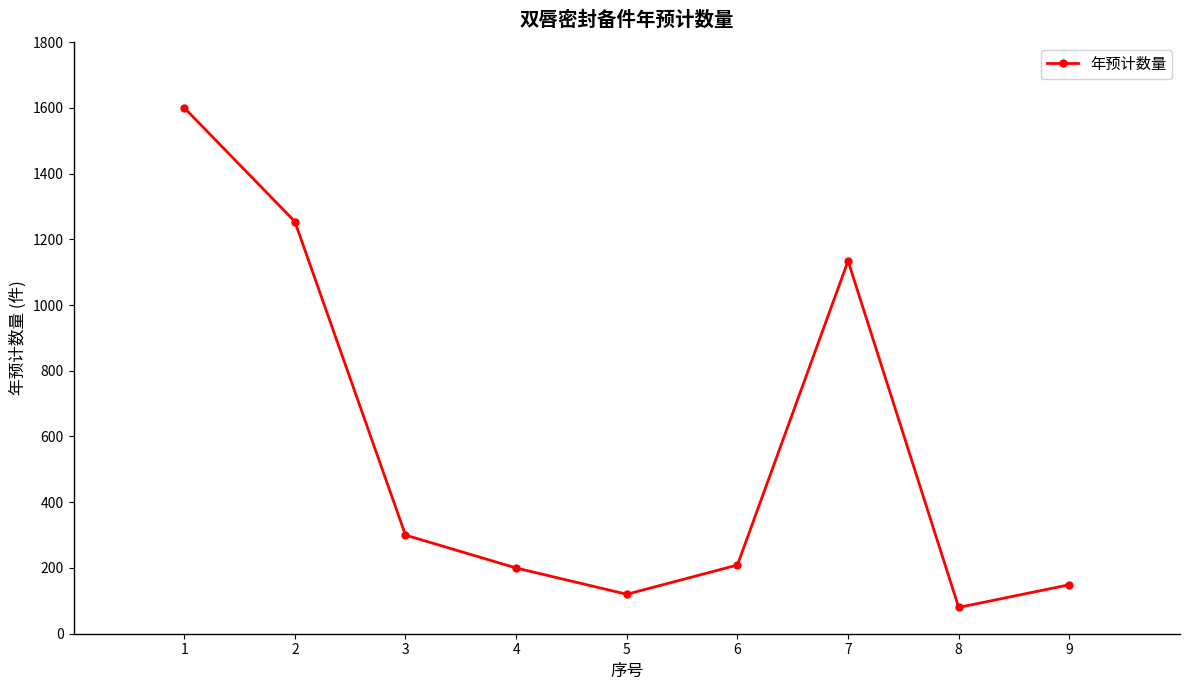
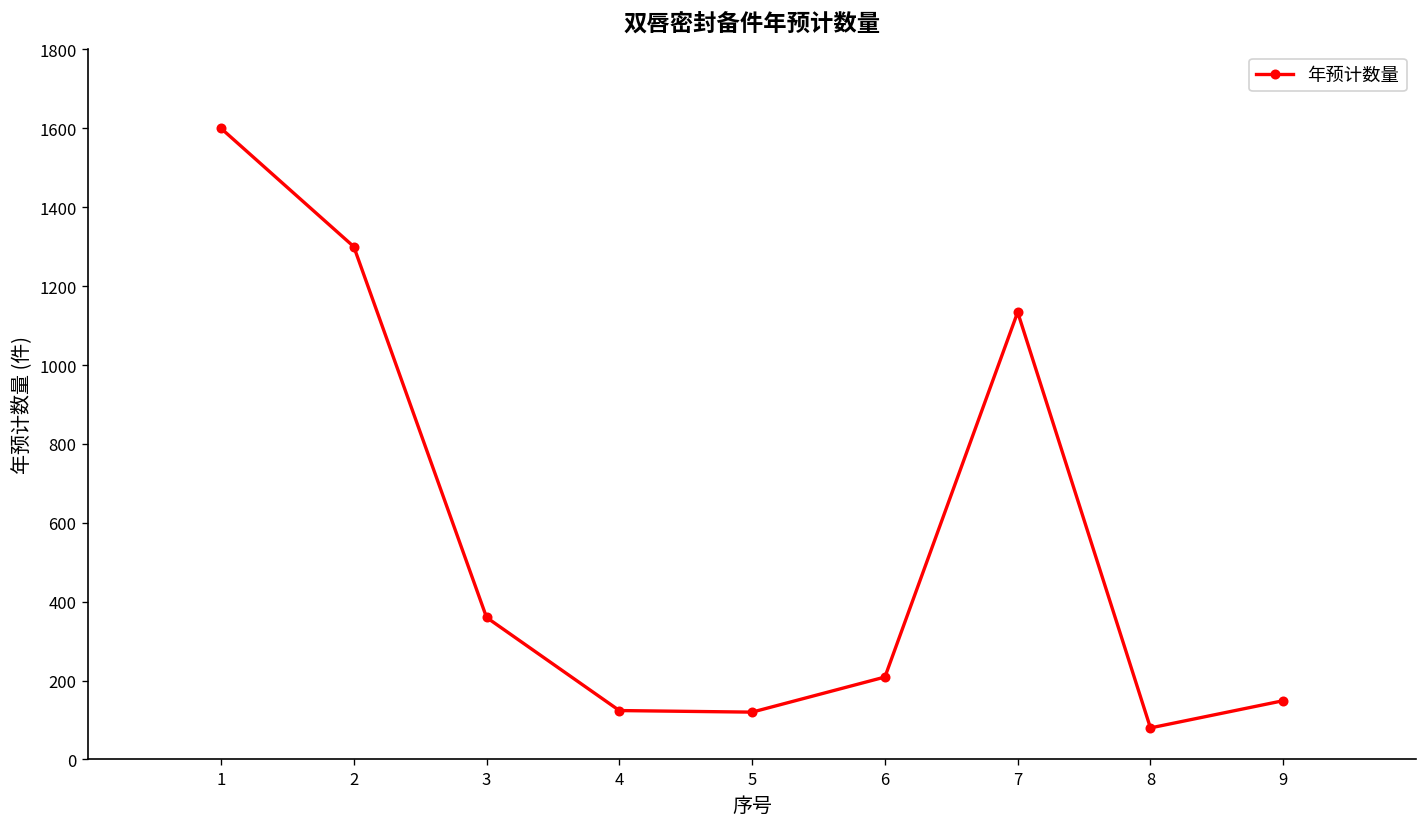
2: 1250 -> 1300
3: 300 -> 360
4: 200 -> 120
